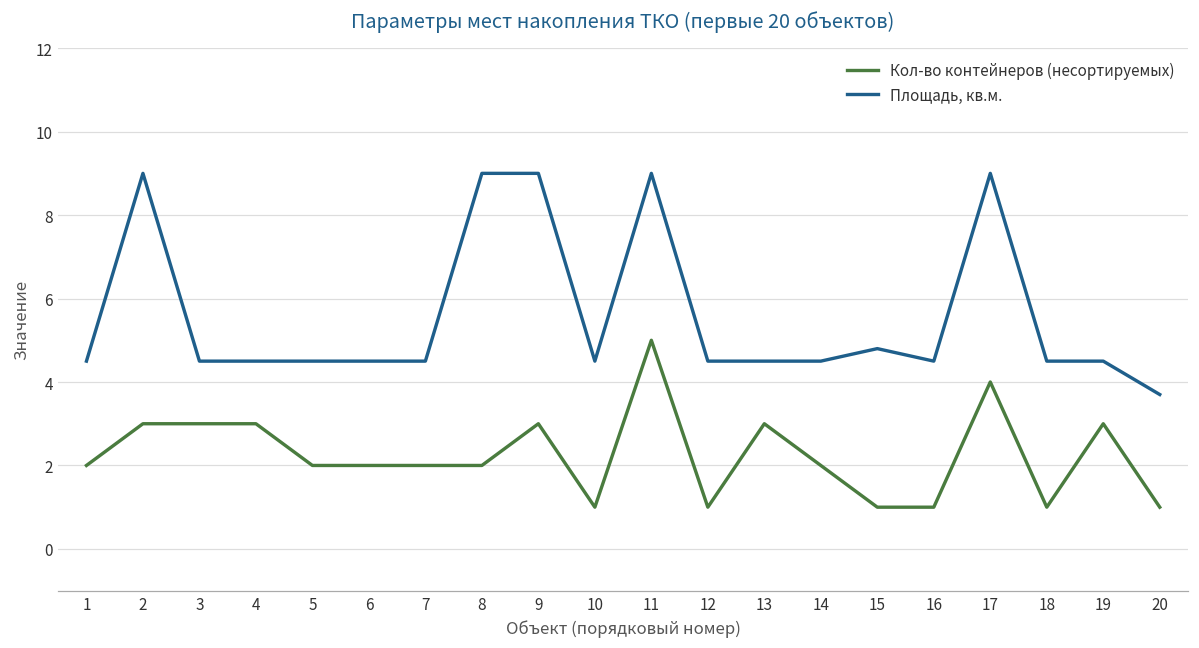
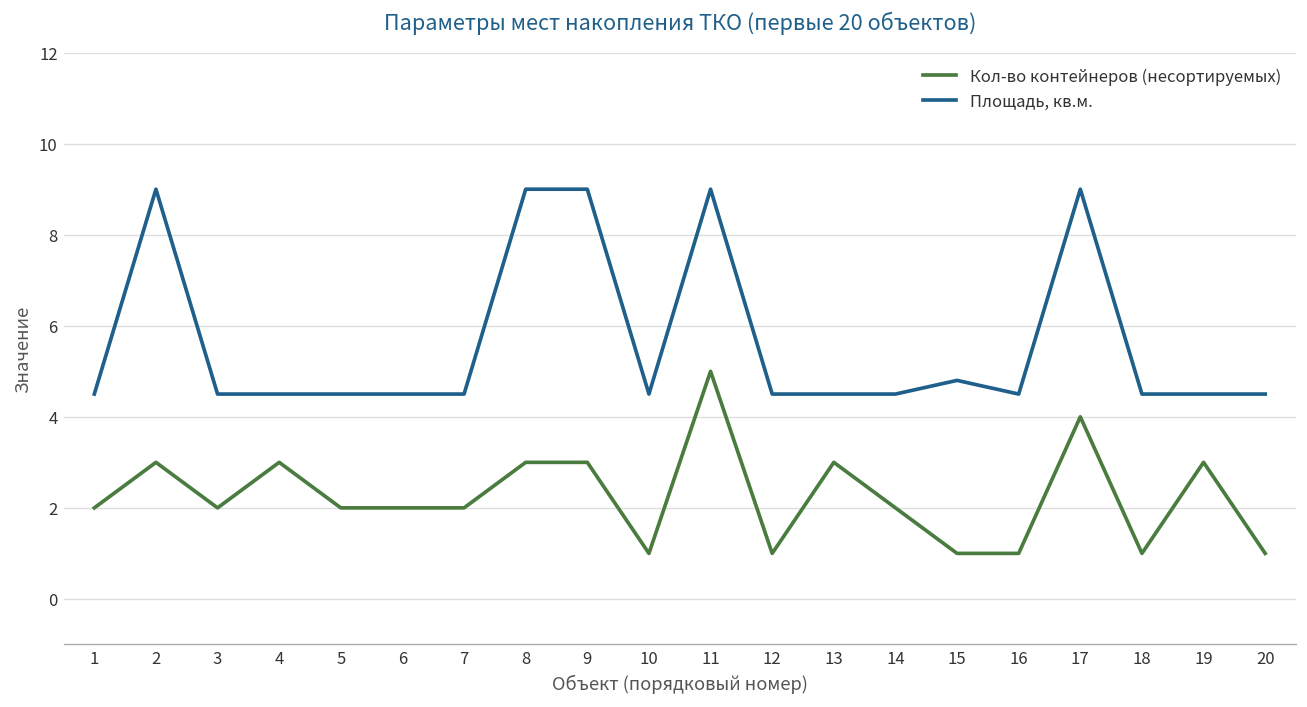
Кол-во контейнеров (несортируемых), 3: 3 -> 2
Кол-во контейнеров (несортируемых), 8: 2 -> 3
Площадь, кв.м., 20: 3.7 -> 4.5
